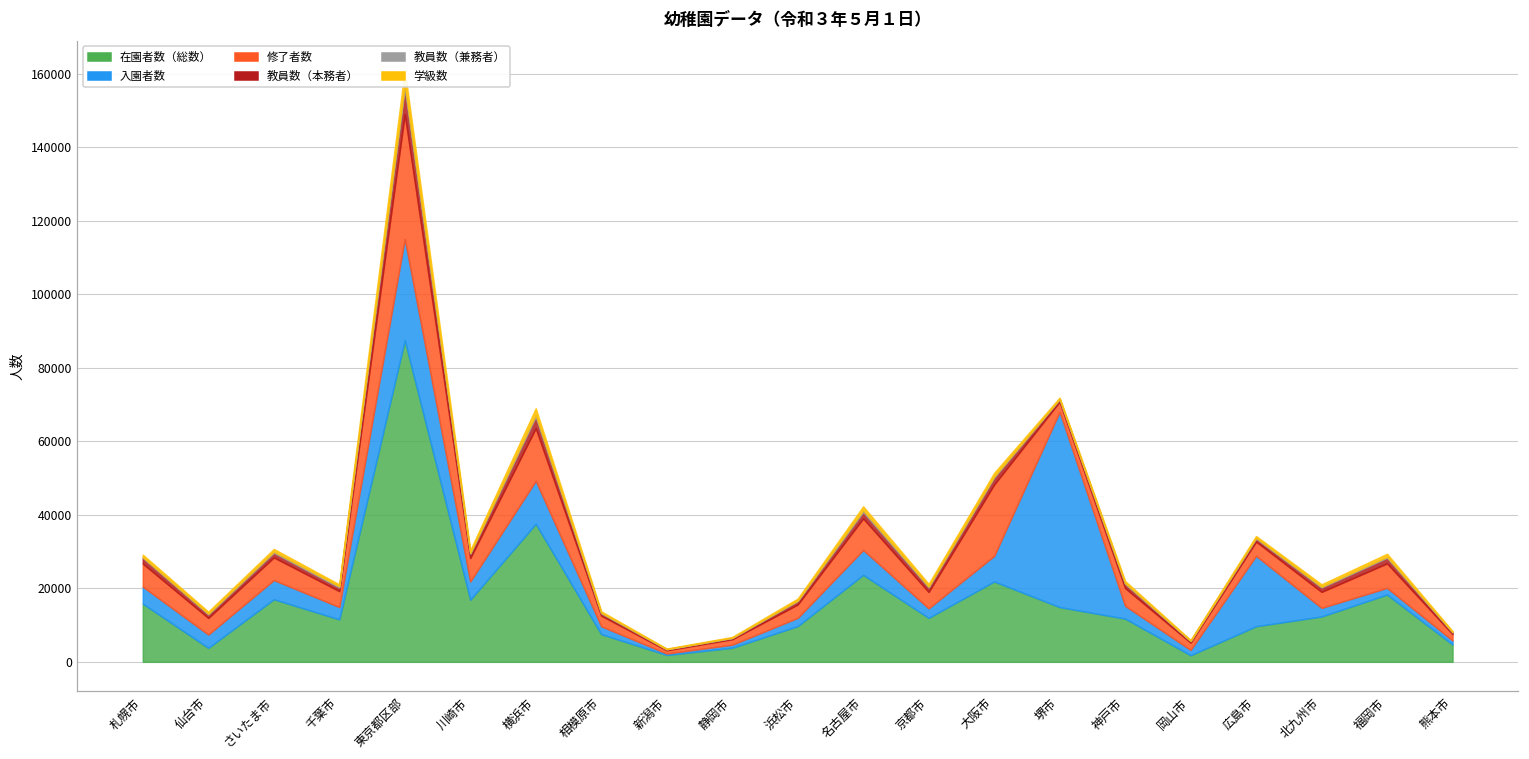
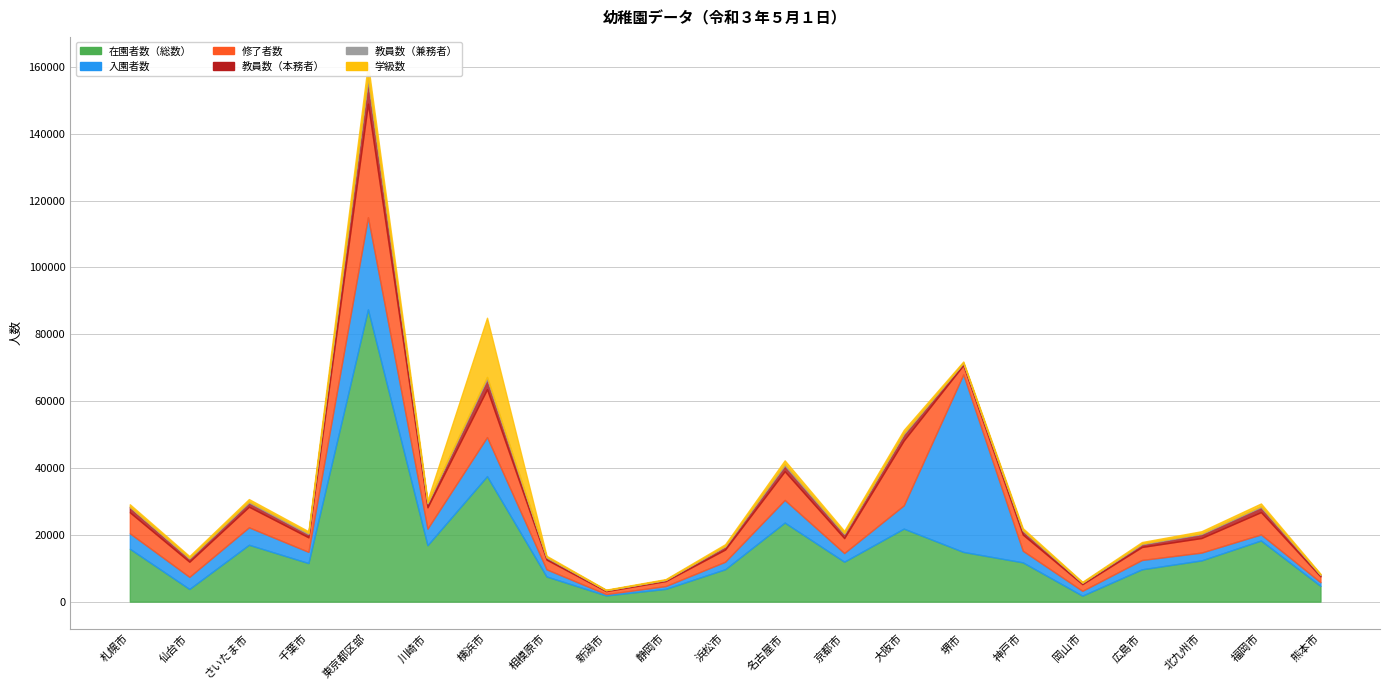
学級数, 横浜市: 2000 -> 18000
入園者数, 広島市: 19000 -> 3000
